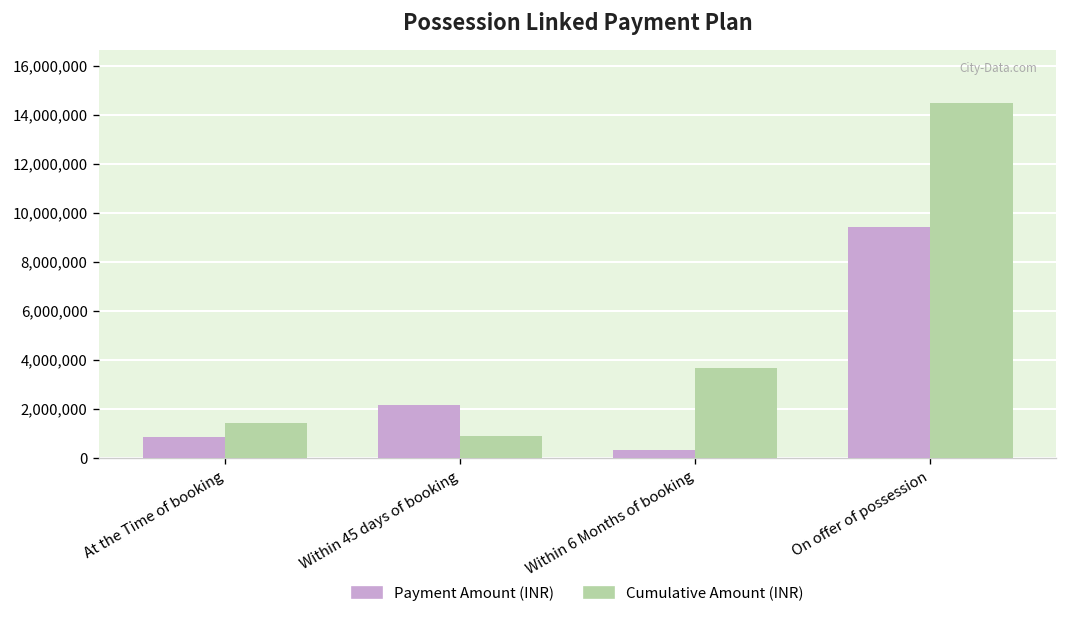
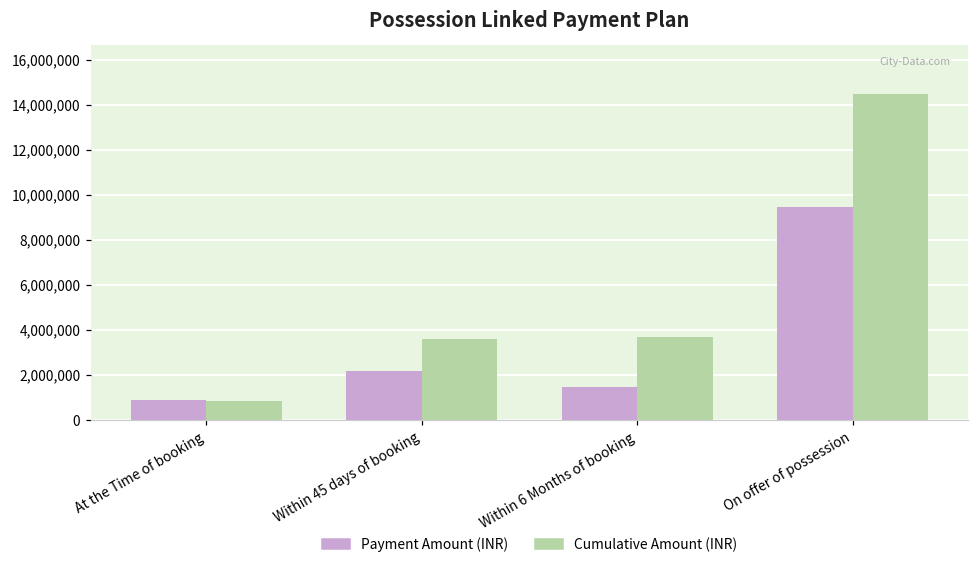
Cumulative Amount (INR), At the Time of booking: 1,400,000 -> 800,000
Cumulative Amount (INR), Within 45 days of booking: 900,000 -> 3,600,000
Payment Amount (INR), Within 6 Months of booking: 300,000 -> 1,400,000
